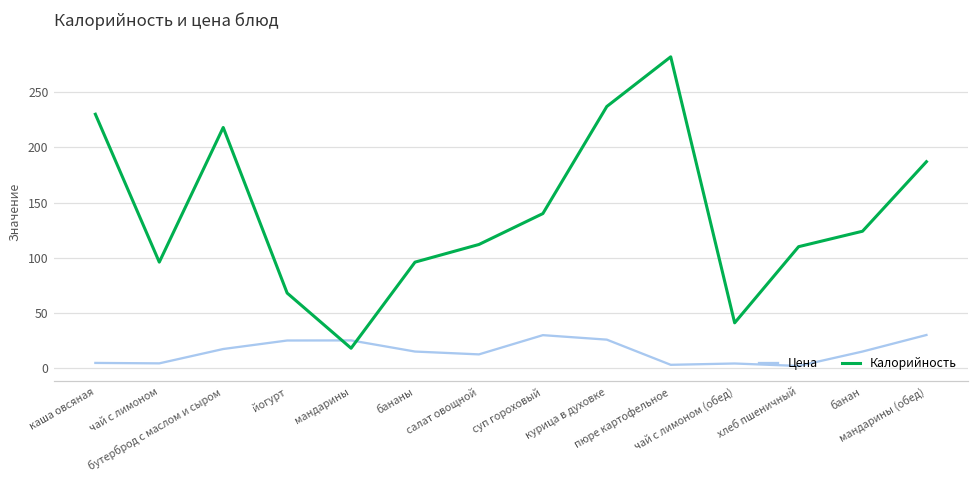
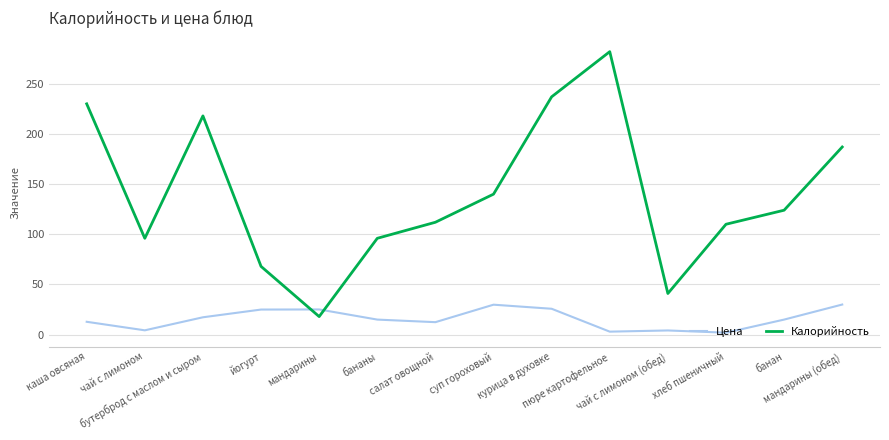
Цена, каша овсяная: 5 -> 13
